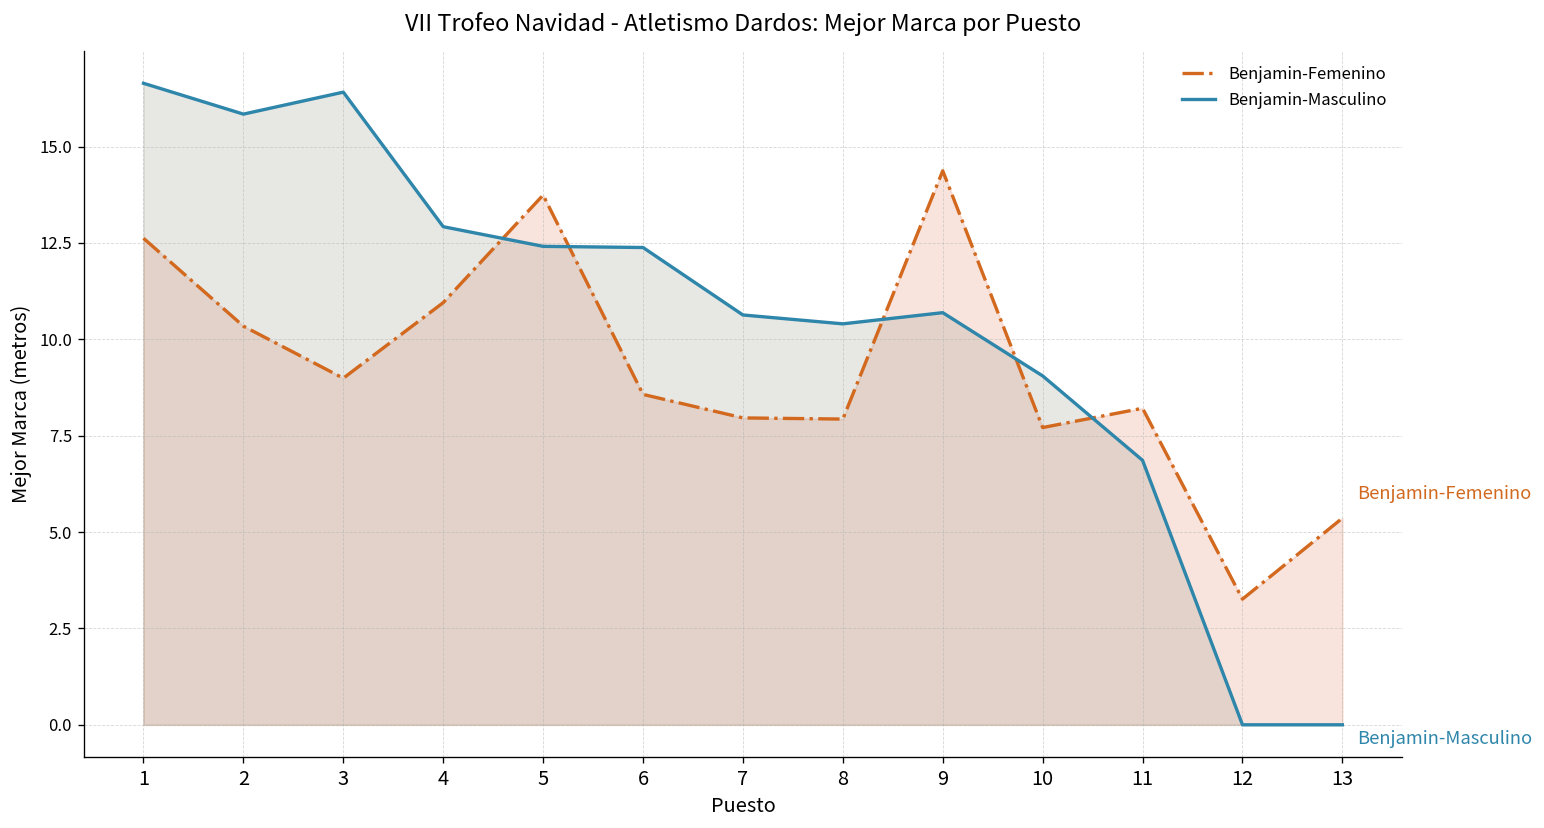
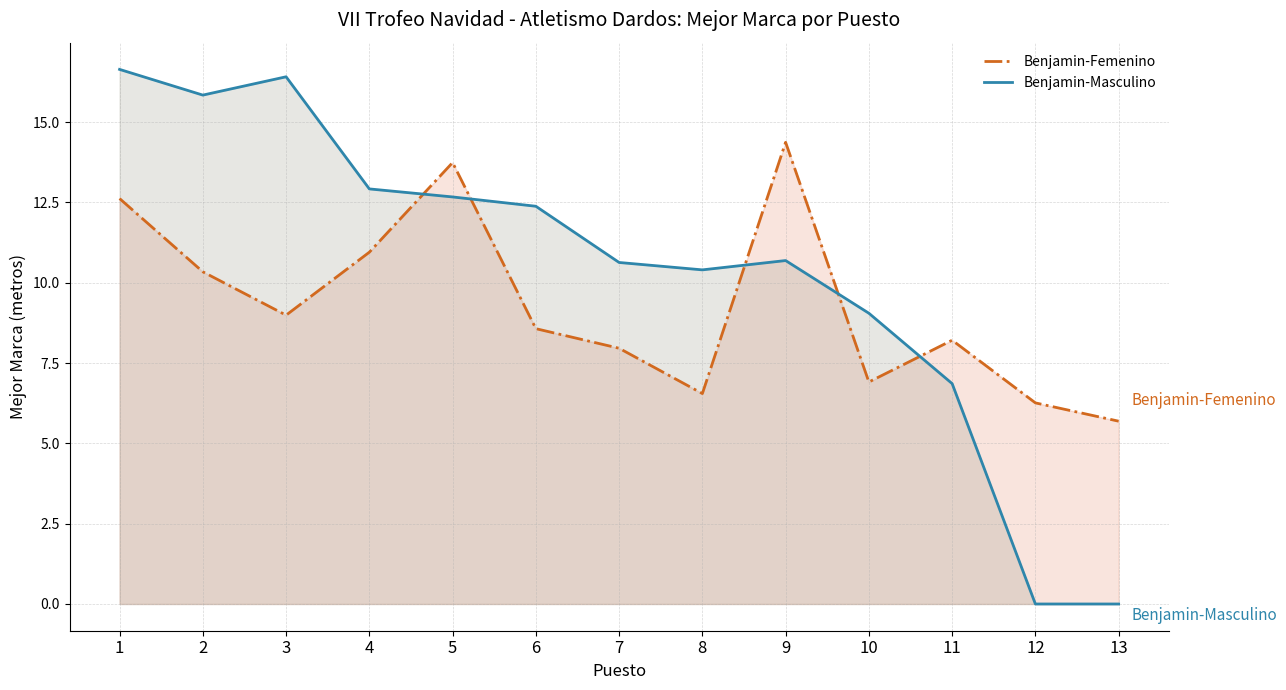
Benjamin-Masculino, 5: 12.4 -> 12.7
Benjamin-Femenino, 8: 7.9 -> 6.6
Benjamin-Femenino, 10: 7.7 -> 6.9
Benjamin-Femenino, 12: 3.3 -> 6.3
Benjamin-Femenino, 13: 5.4 -> 5.7
